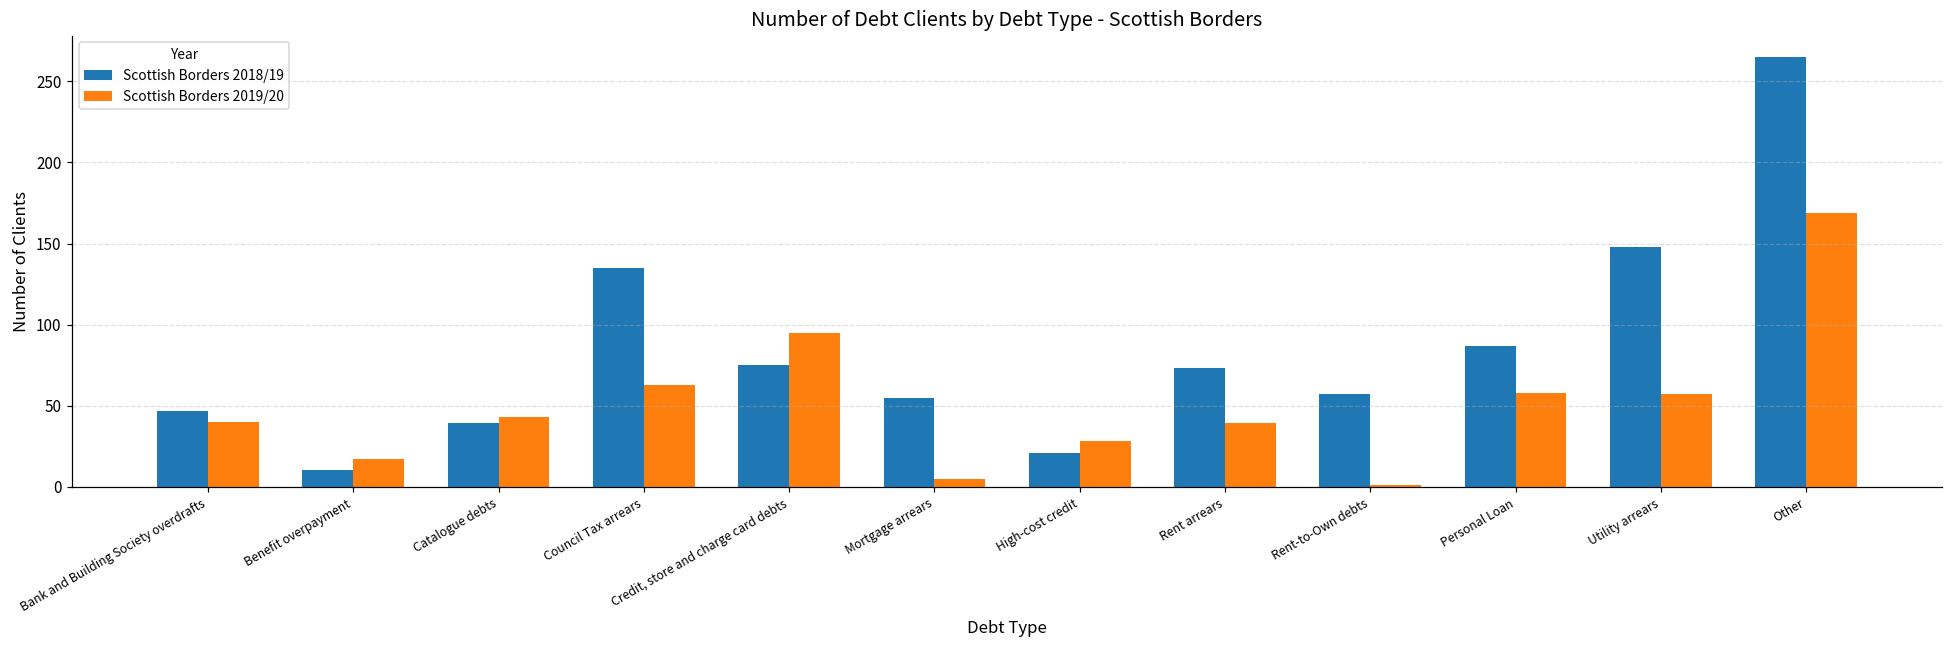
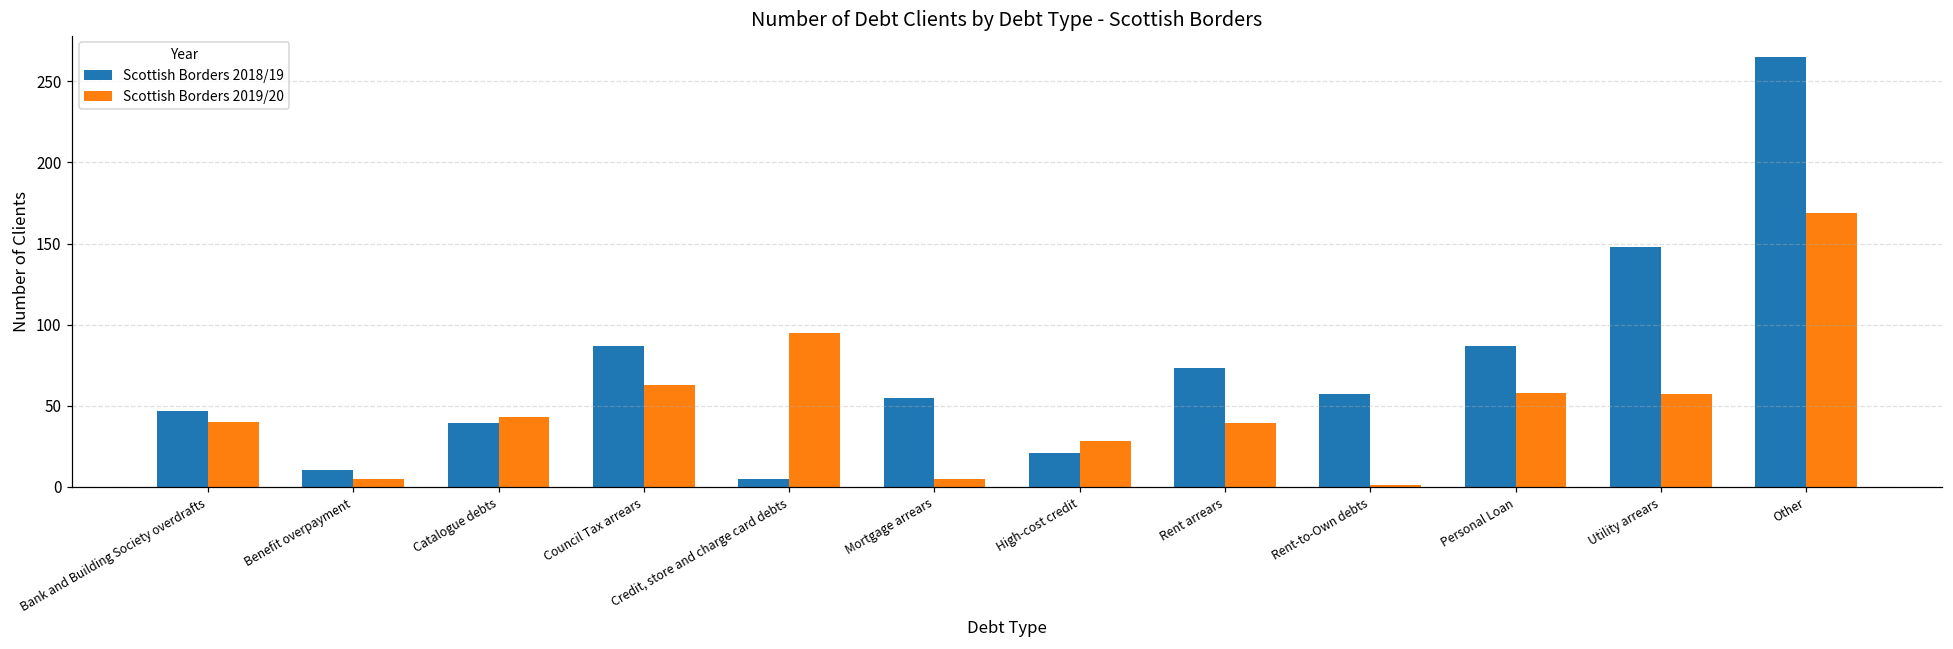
Scottish Borders 2019/20, Benefit overpayment: 17 -> 5
Scottish Borders 2018/19, Council Tax arrears: 135 -> 87
Scottish Borders 2018/19, Credit, store and charge card debts: 75 -> 5
